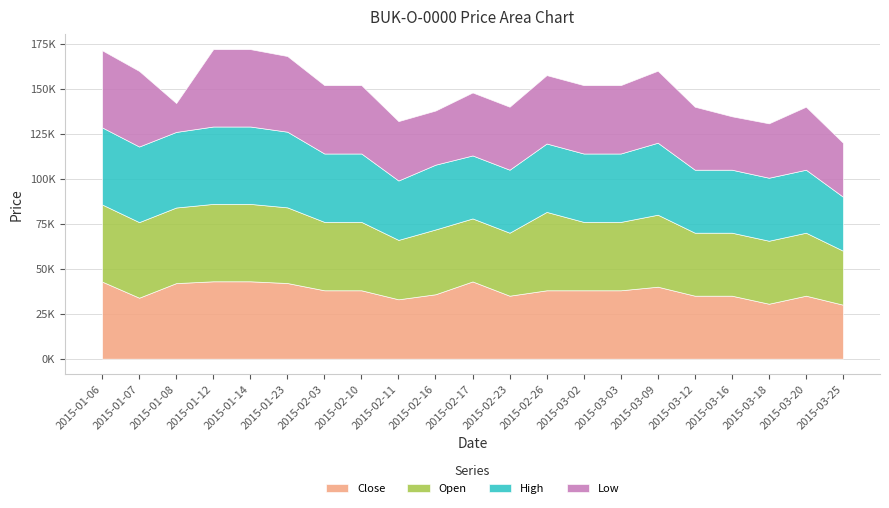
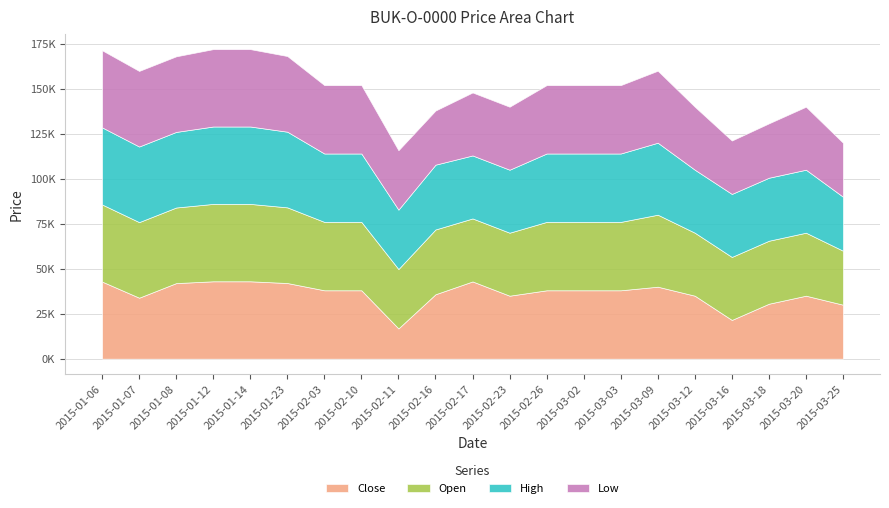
Low, 2015-01-08: 16000 -> 42000
Close, 2015-02-11: 33000 -> 17000
Open, 2015-02-26: 44000 -> 38000
Close, 2015-03-16: 35000 -> 22000
